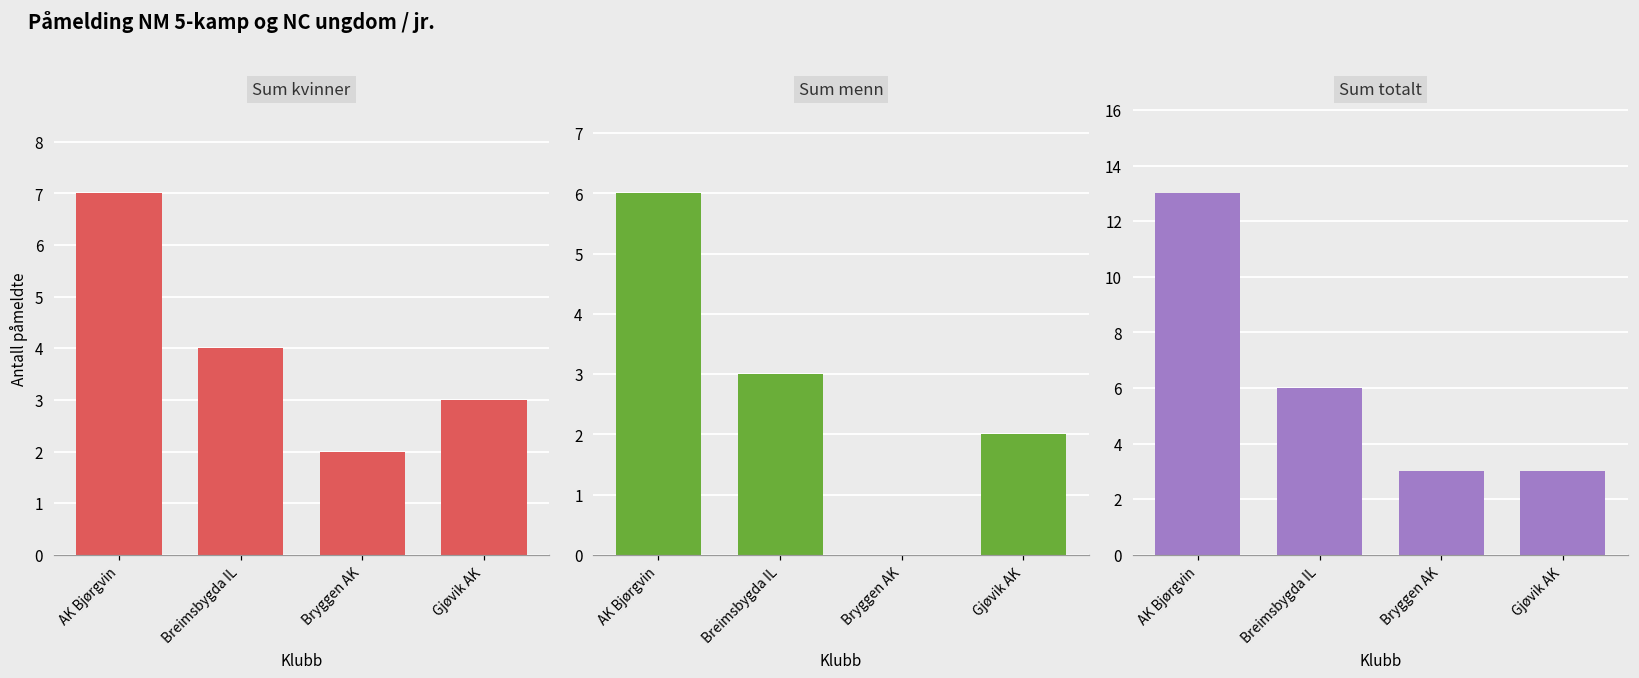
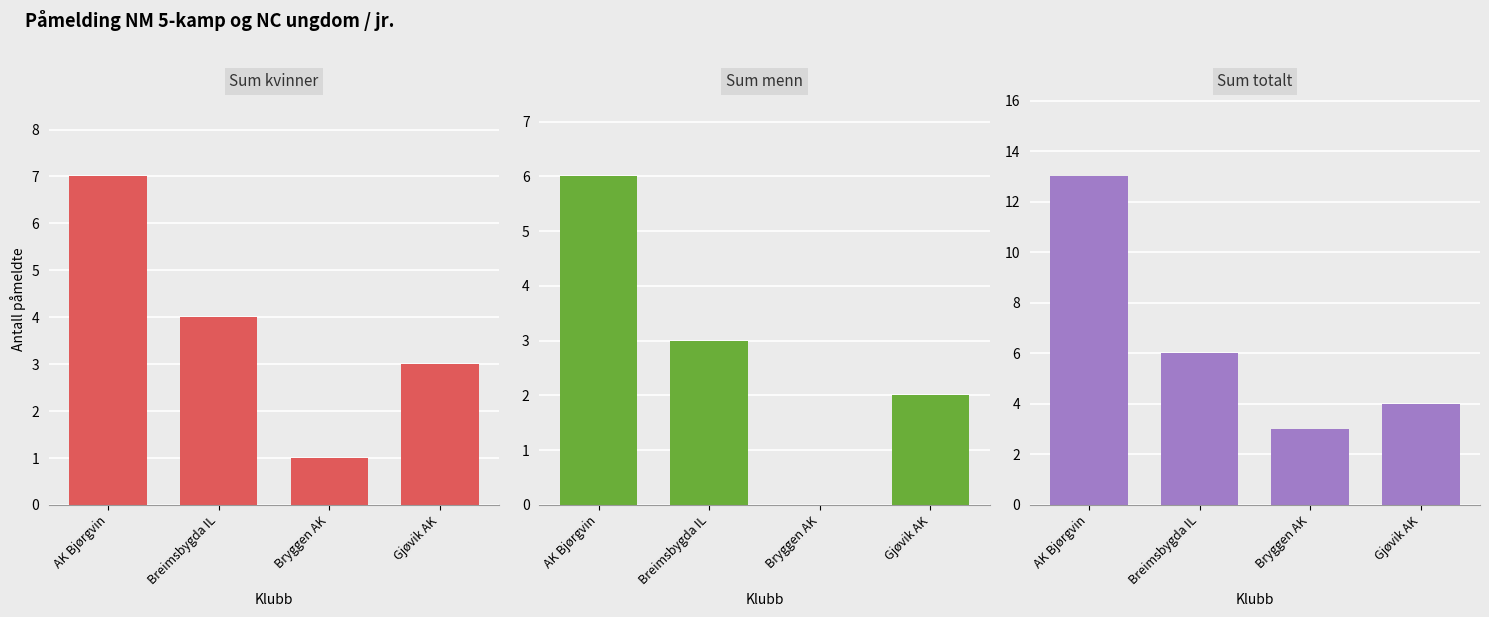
Sum kvinner, Bryggen AK: 2 -> 1
Sum totalt, Gjøvik AK: 3 -> 4
